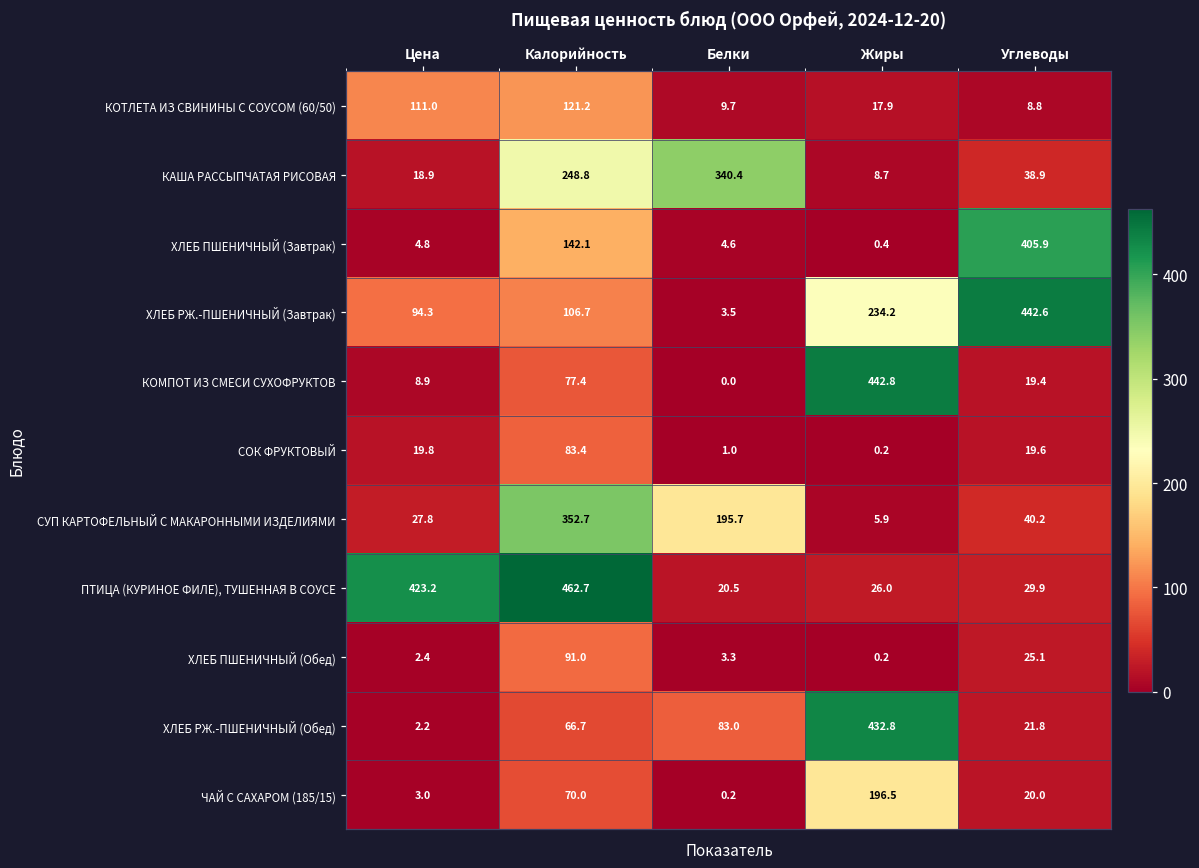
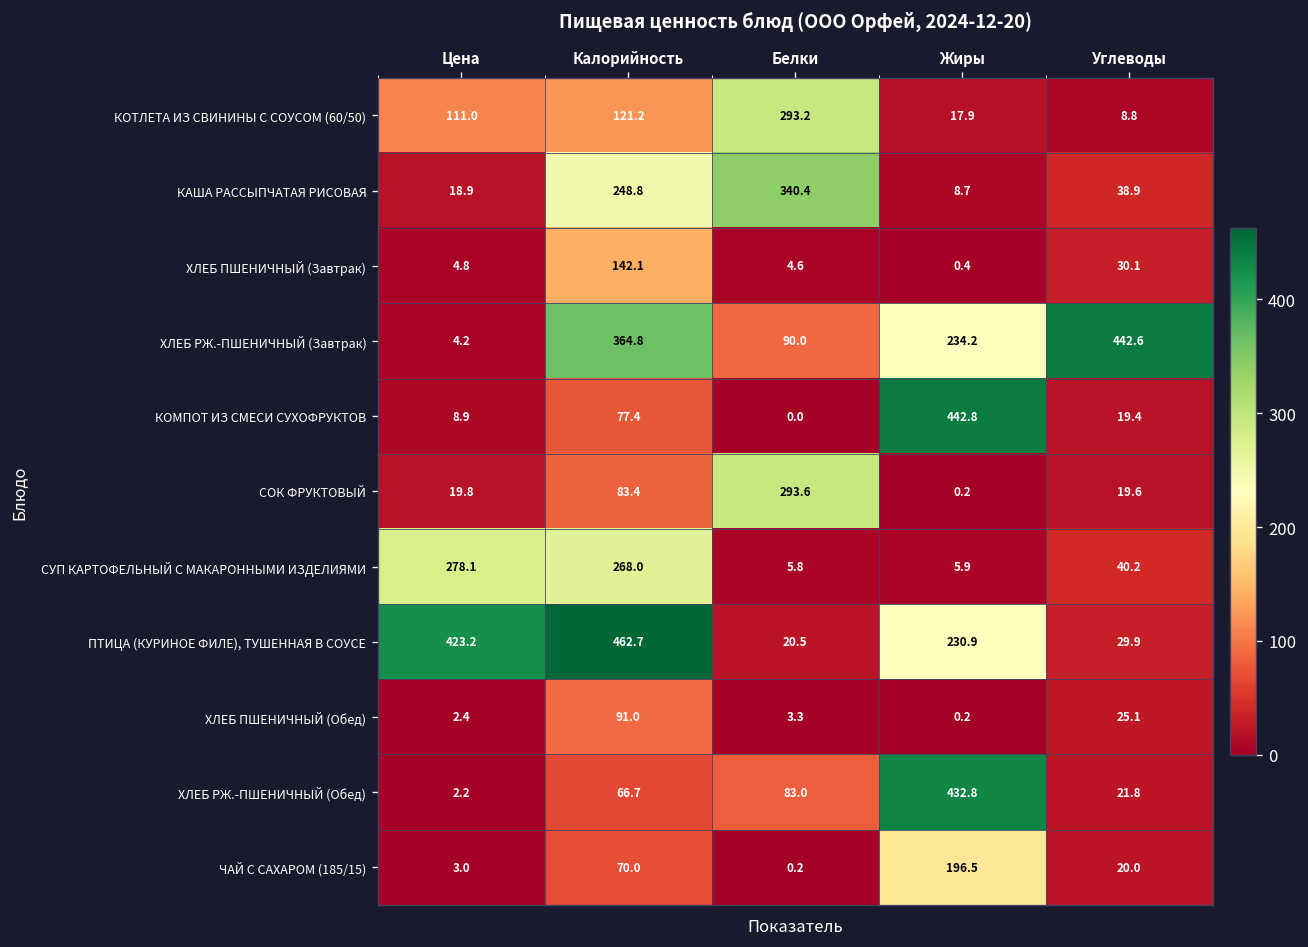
КОТЛЕТА ИЗ СВИНИНЫ С СОУСОМ (60/50), Белки: 9.7 -> 293.2
ХЛЕБ ПШЕНИЧНЫЙ (Завтрак), Углеводы: 405.9 -> 30.1
ХЛЕБ РЖ.-ПШЕНИЧНЫЙ (Завтрак), Цена: 94.3 -> 4.2
ХЛЕБ РЖ.-ПШЕНИЧНЫЙ (Завтрак), Калорийность: 106.7 -> 364.8
ХЛЕБ РЖ.-ПШЕНИЧНЫЙ (Завтрак), Белки: 3.5 -> 90.0
СОК ФРУКТОВЫЙ, Белки: 1.0 -> 293.6
СУП КАРТОФЕЛЬНЫЙ С МАКАРОННЫМИ ИЗДЕЛИЯМИ, Цена: 27.8 -> 278.1
СУП КАРТОФЕЛЬНЫЙ С МАКАРОННЫМИ ИЗДЕЛИЯМИ, Калорийность: 352.7 -> 268.0
СУП КАРТОФЕЛЬНЫЙ С МАКАРОННЫМИ ИЗДЕЛИЯМИ, Белки: 195.7 -> 5.8
ПТИЦА (КУРИНОЕ ФИЛЕ), ТУШЕННАЯ В СОУСЕ, Жиры: 26.0 -> 230.9
